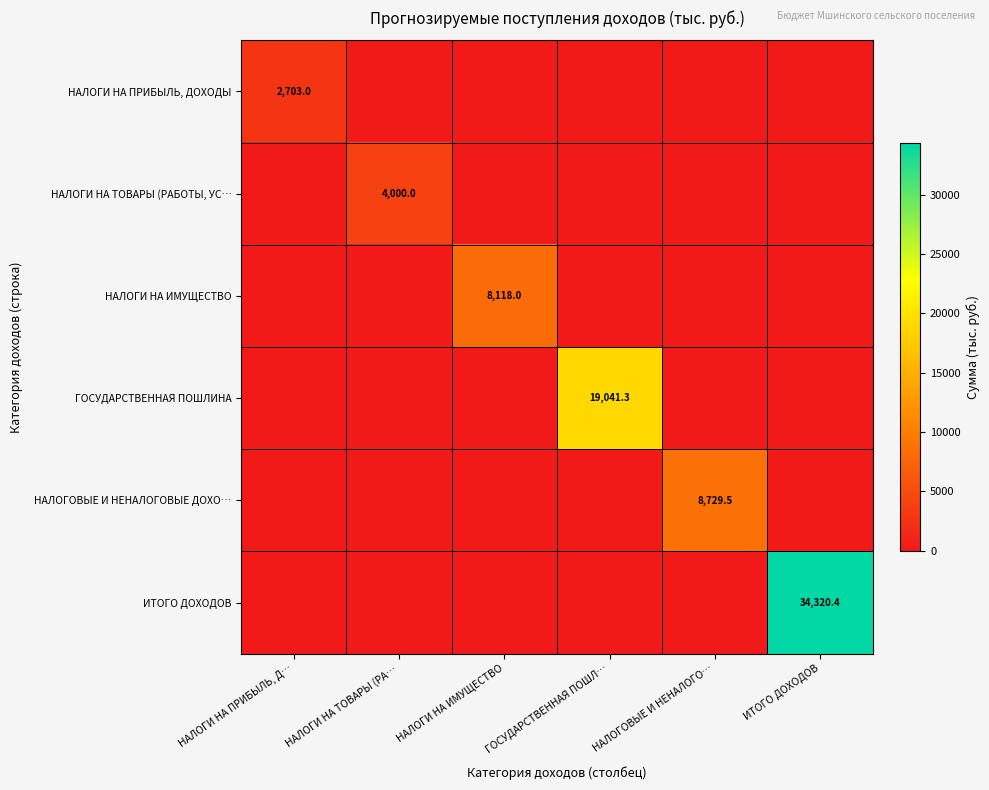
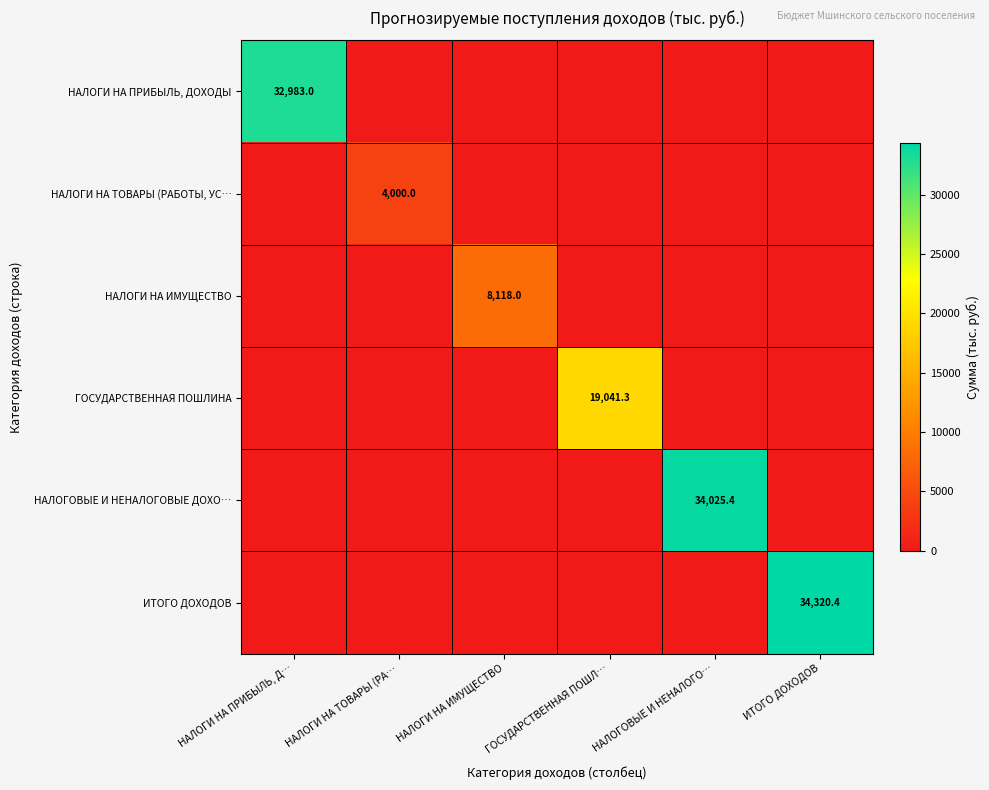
НАЛОГИ НА ПРИБЫЛЬ, ДОХОДЫ, НАЛОГИ НА ПРИБЫЛЬ, Д…: 2,703.0 -> 32,983.0
НАЛОГОВЫЕ И НЕНАЛОГОВЫЕ ДОХО…, НАЛОГОВЫЕ И НЕНАЛОГО…: 8,729.5 -> 34,025.4
